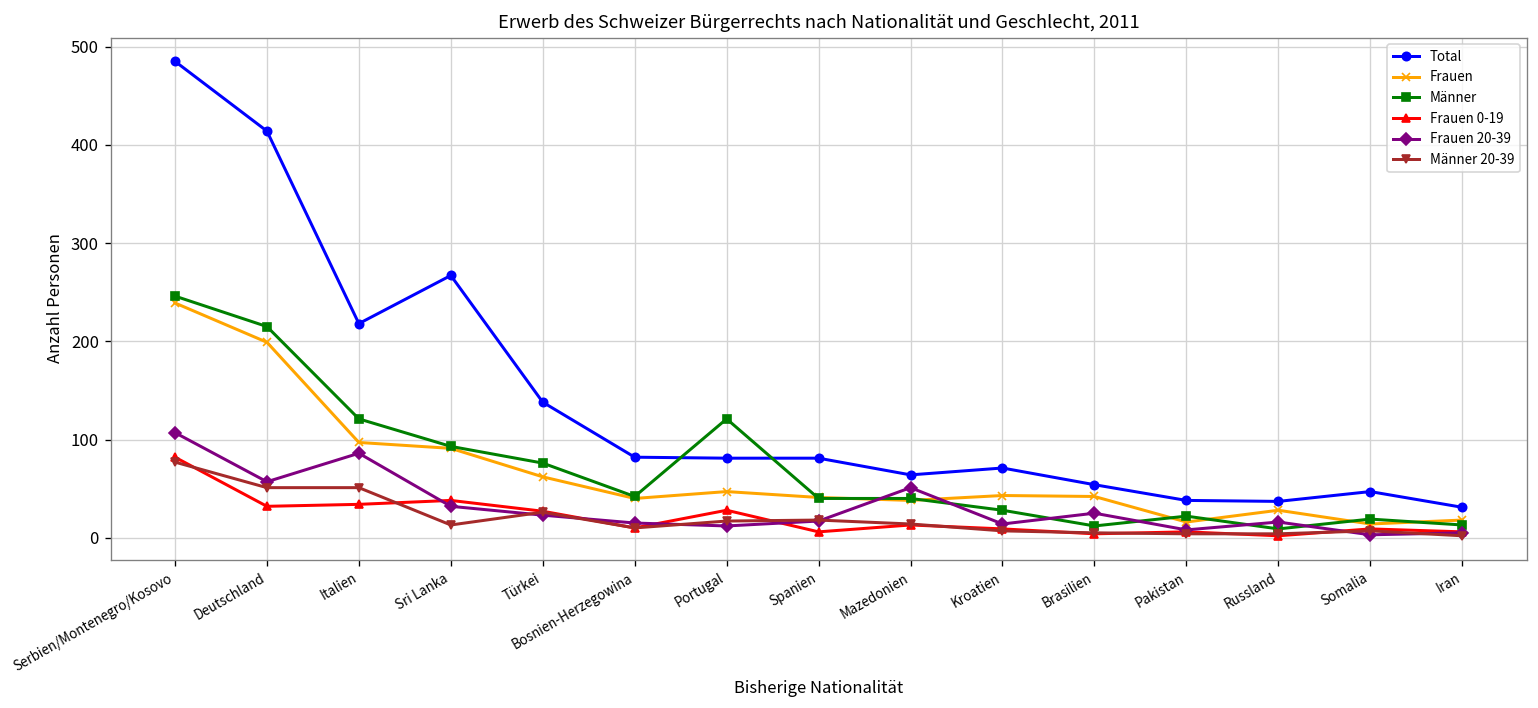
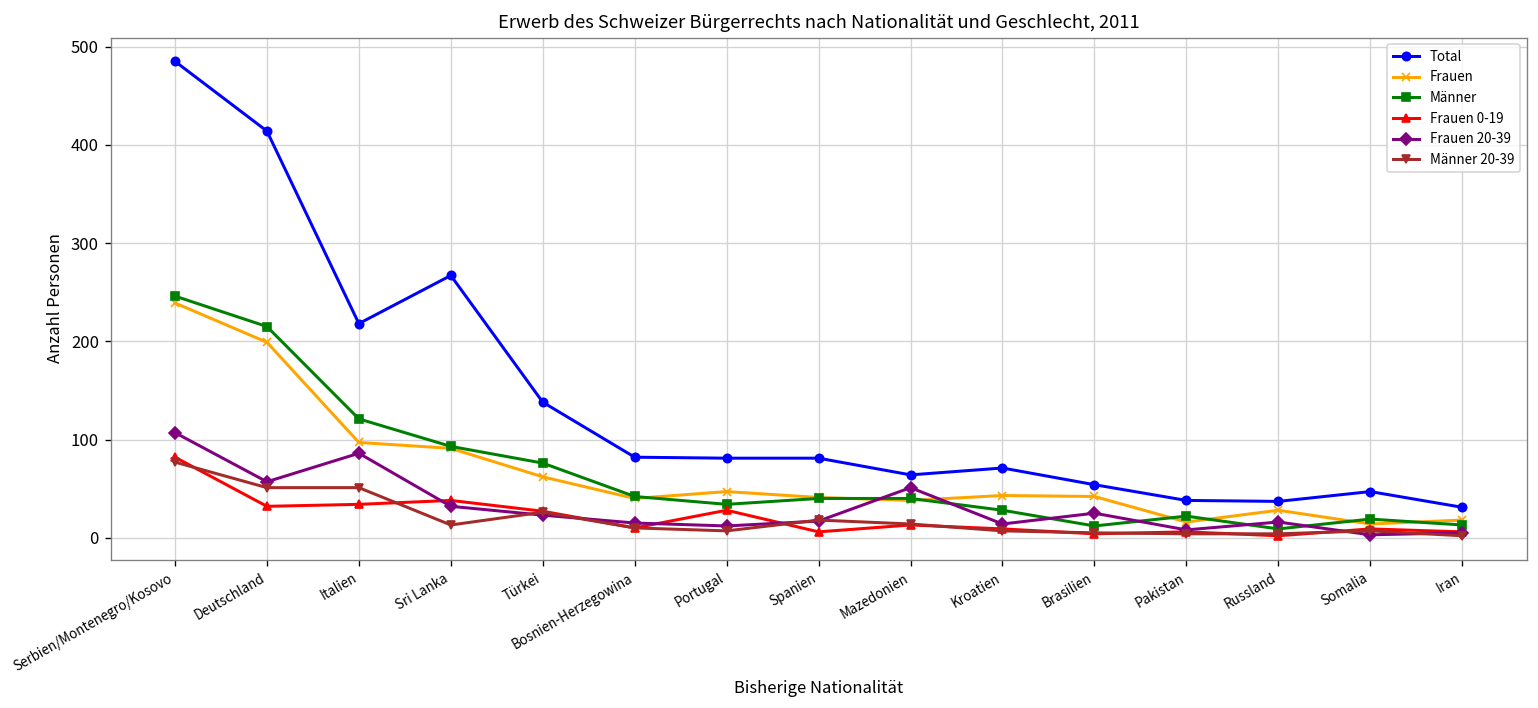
Männer, Portugal: 120 -> 30
Männer 20-39, Portugal: 20 -> 10
